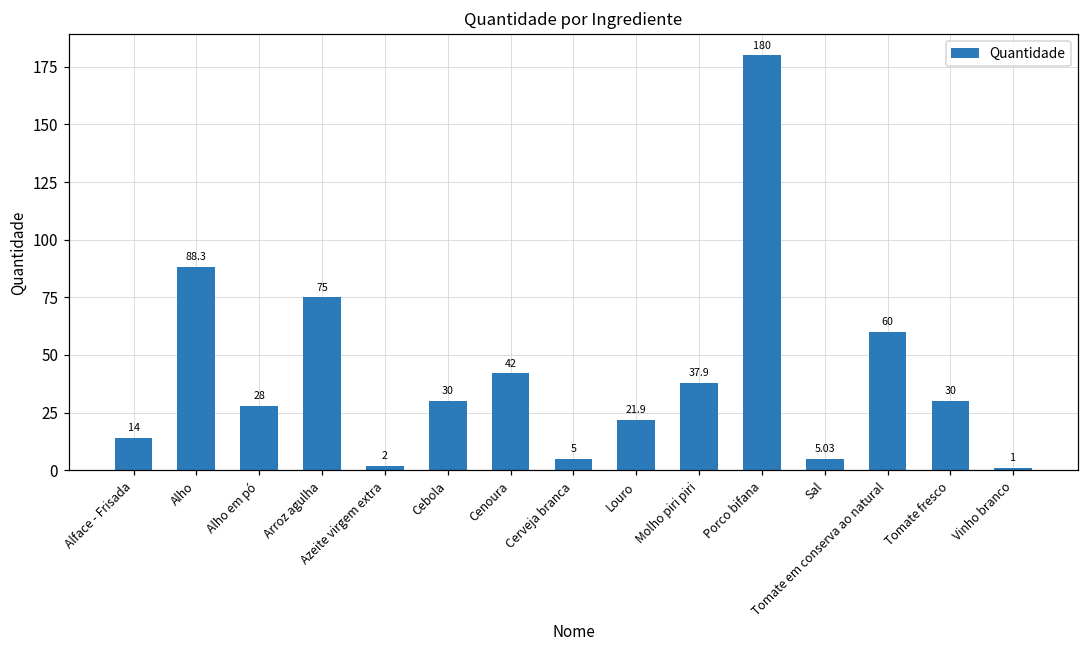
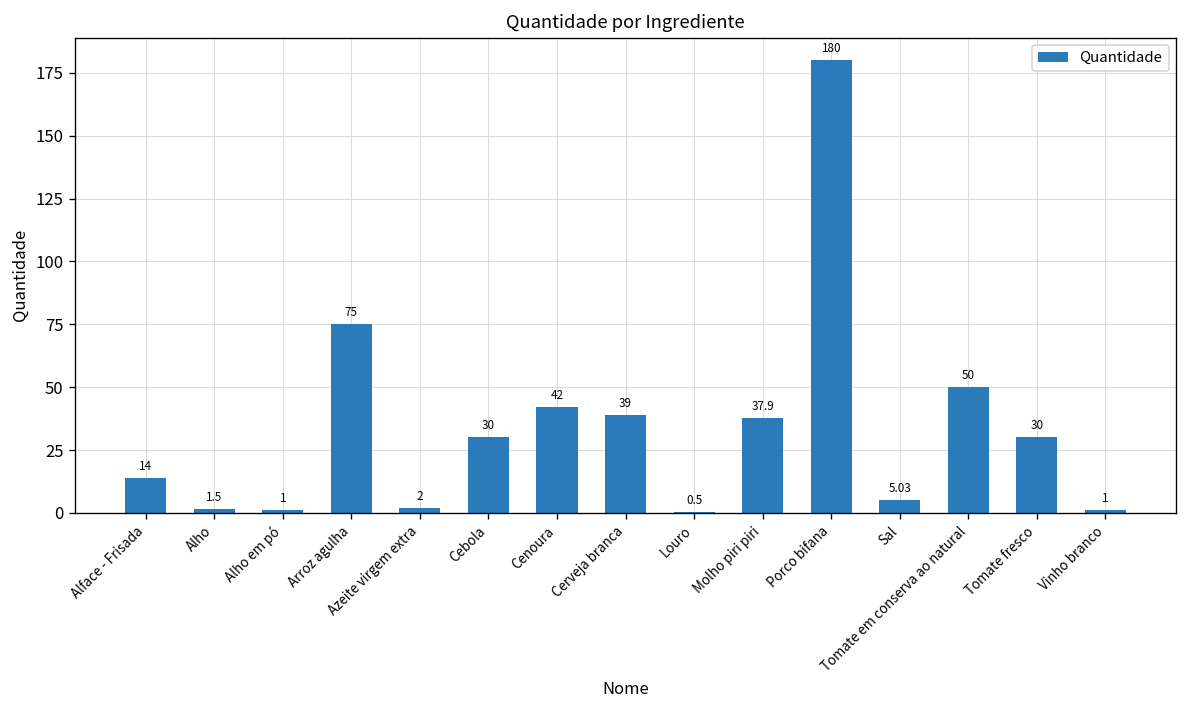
Alho: 88.3 -> 1.5
Alho em pó: 28 -> 1
Cerveja branca: 5 -> 39
Louro: 21.9 -> 0.5
Tomate em conserva ao natural: 60 -> 50
